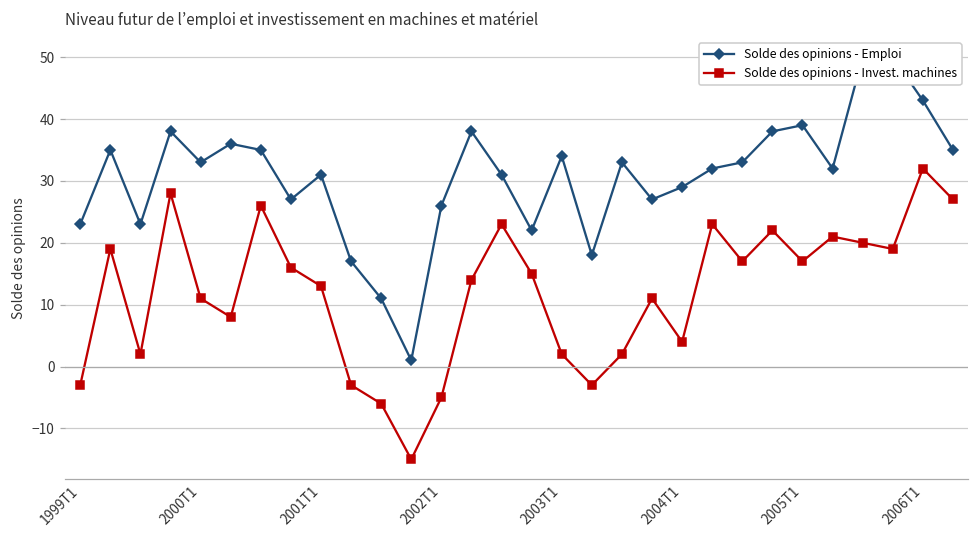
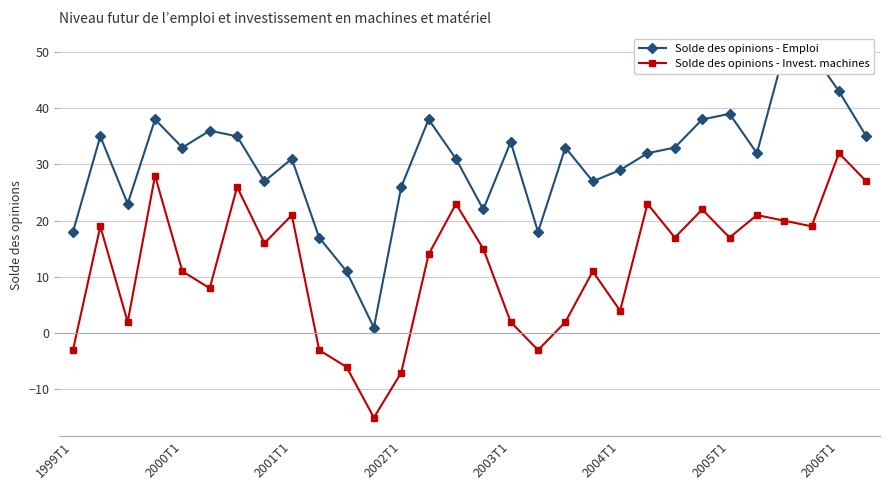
Solde des opinions - Emploi, 1999T1: 23 -> 18
Solde des opinions - Invest. machines, 2001T1: 13 -> 21
Solde des opinions - Invest. machines, 2002T1: -5 -> -7
